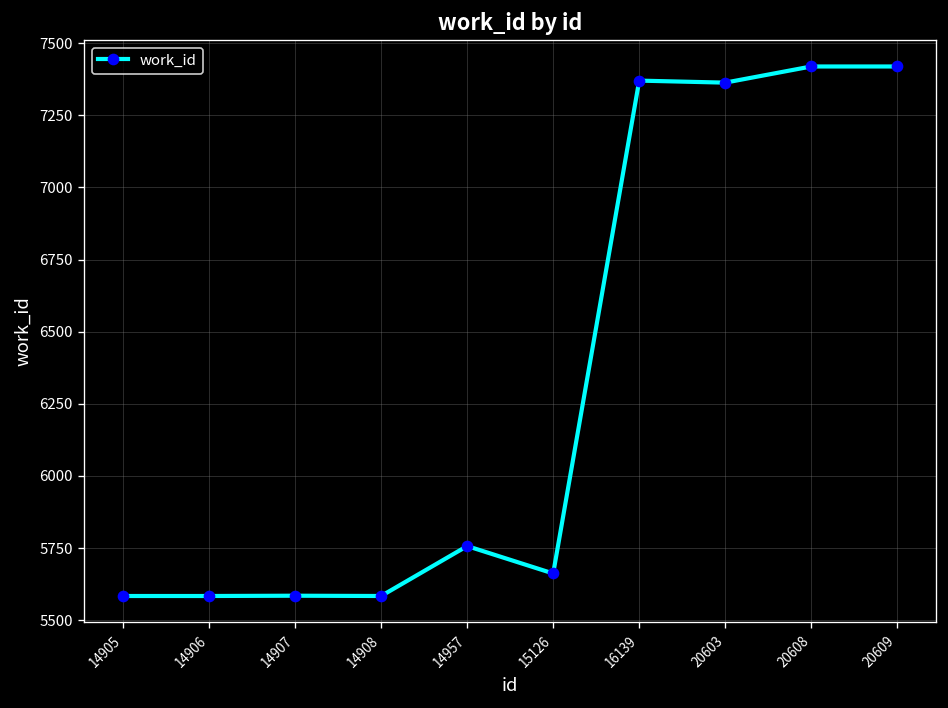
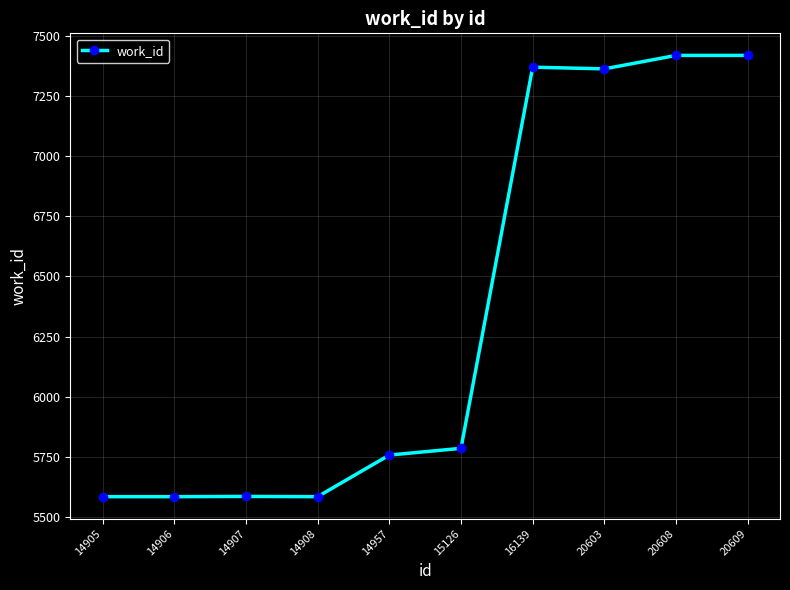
15126: 5660 -> 5790
